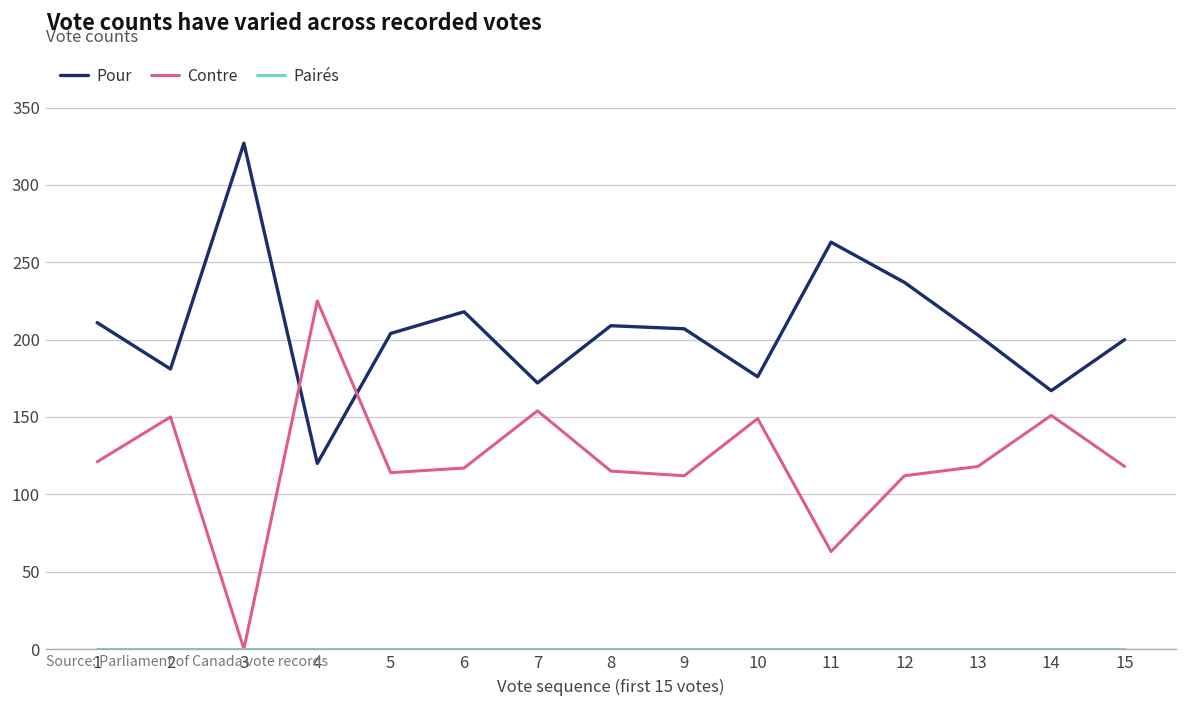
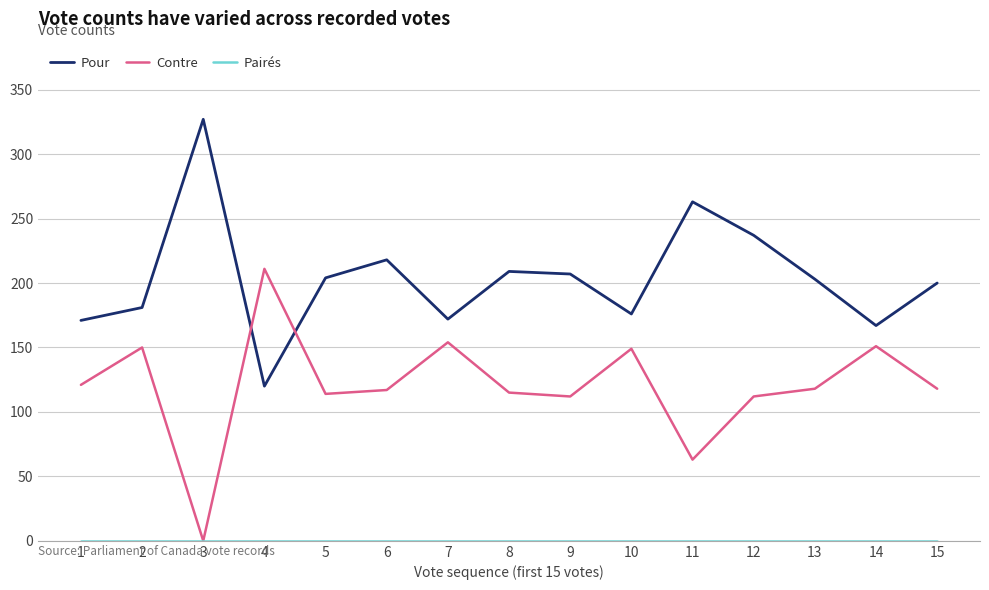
Pour, 1: 211 -> 171
Contre, 4: 225 -> 211
